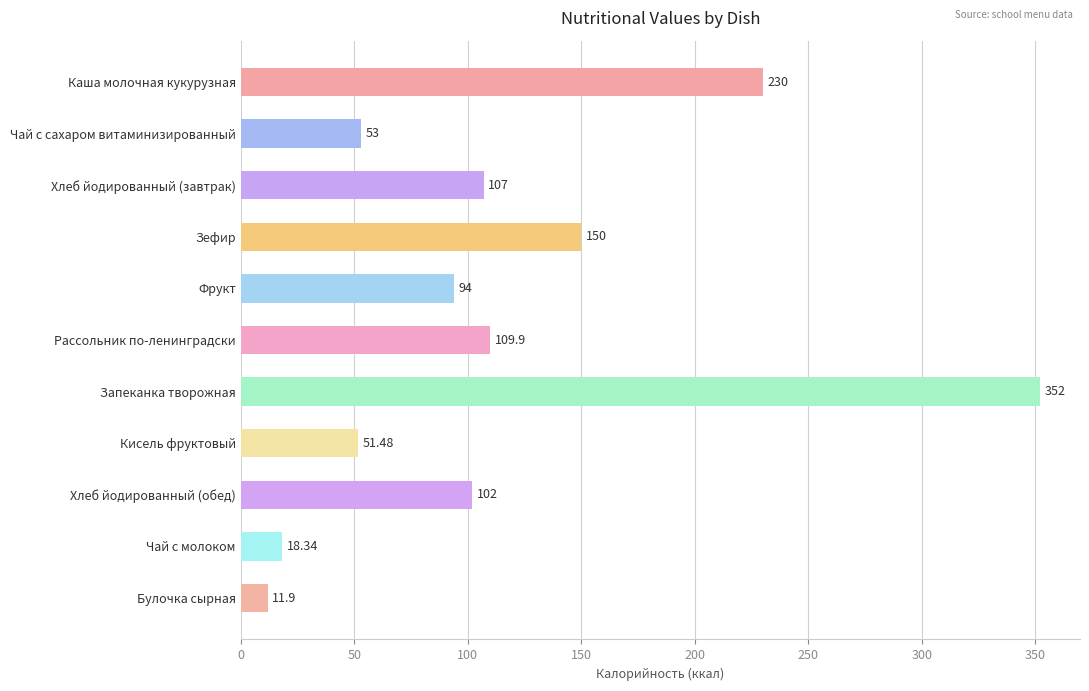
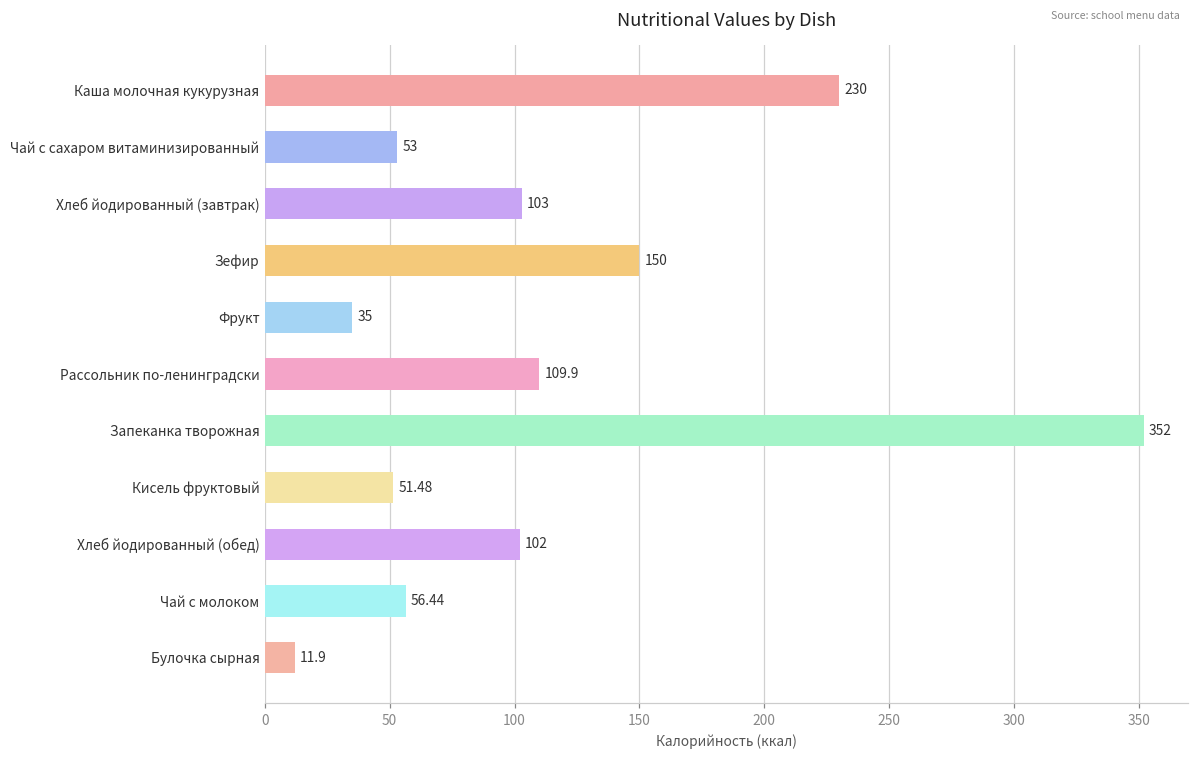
Хлеб йодированный (завтрак): 107 -> 103
Фрукт: 94 -> 35
Чай с молоком: 18.34 -> 56.44
